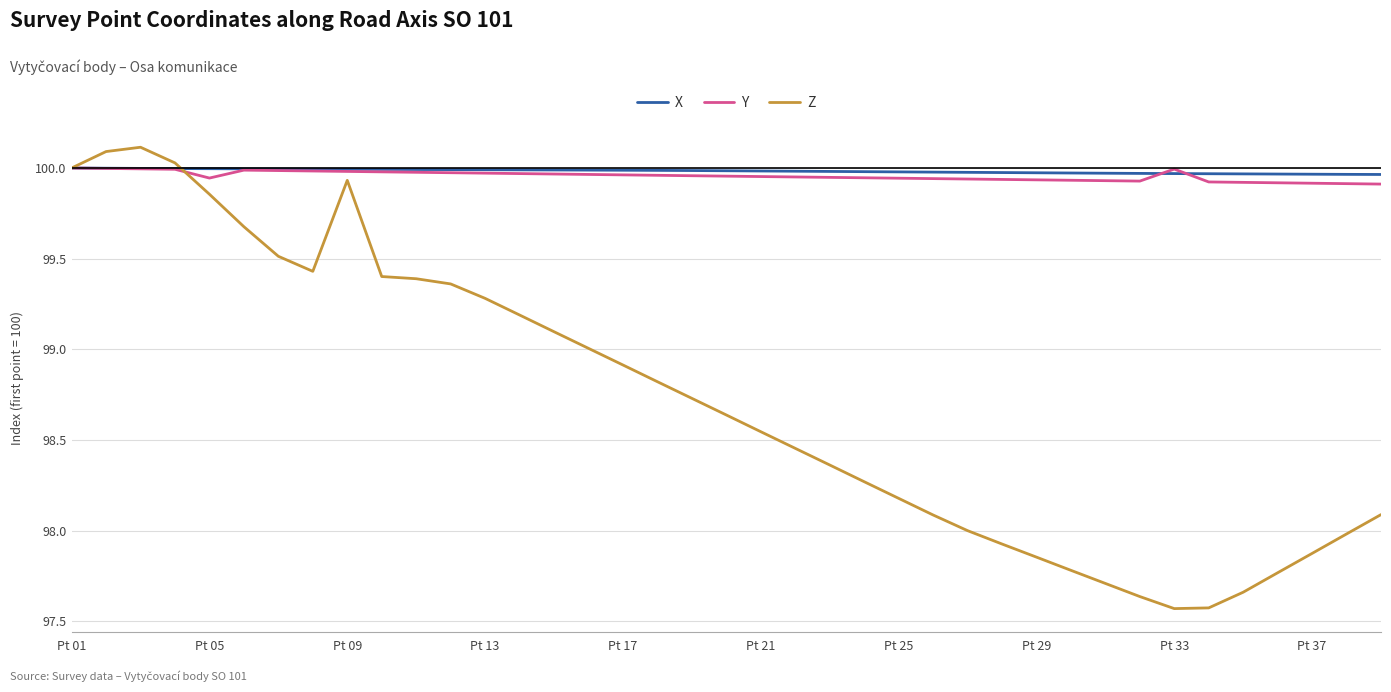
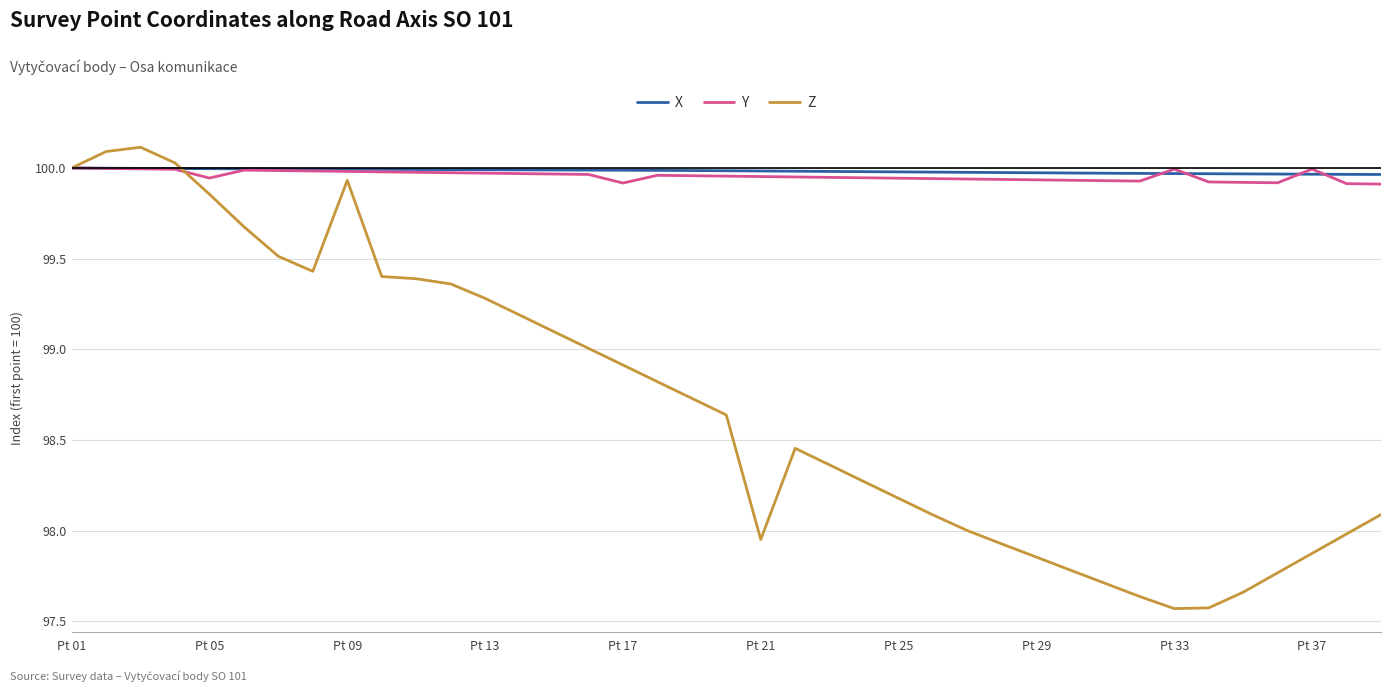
Y, Pt 17: 99.96 -> 99.92
Z, Pt 21: 98.55 -> 97.95
Y, Pt 37: 99.92 -> 99.99
